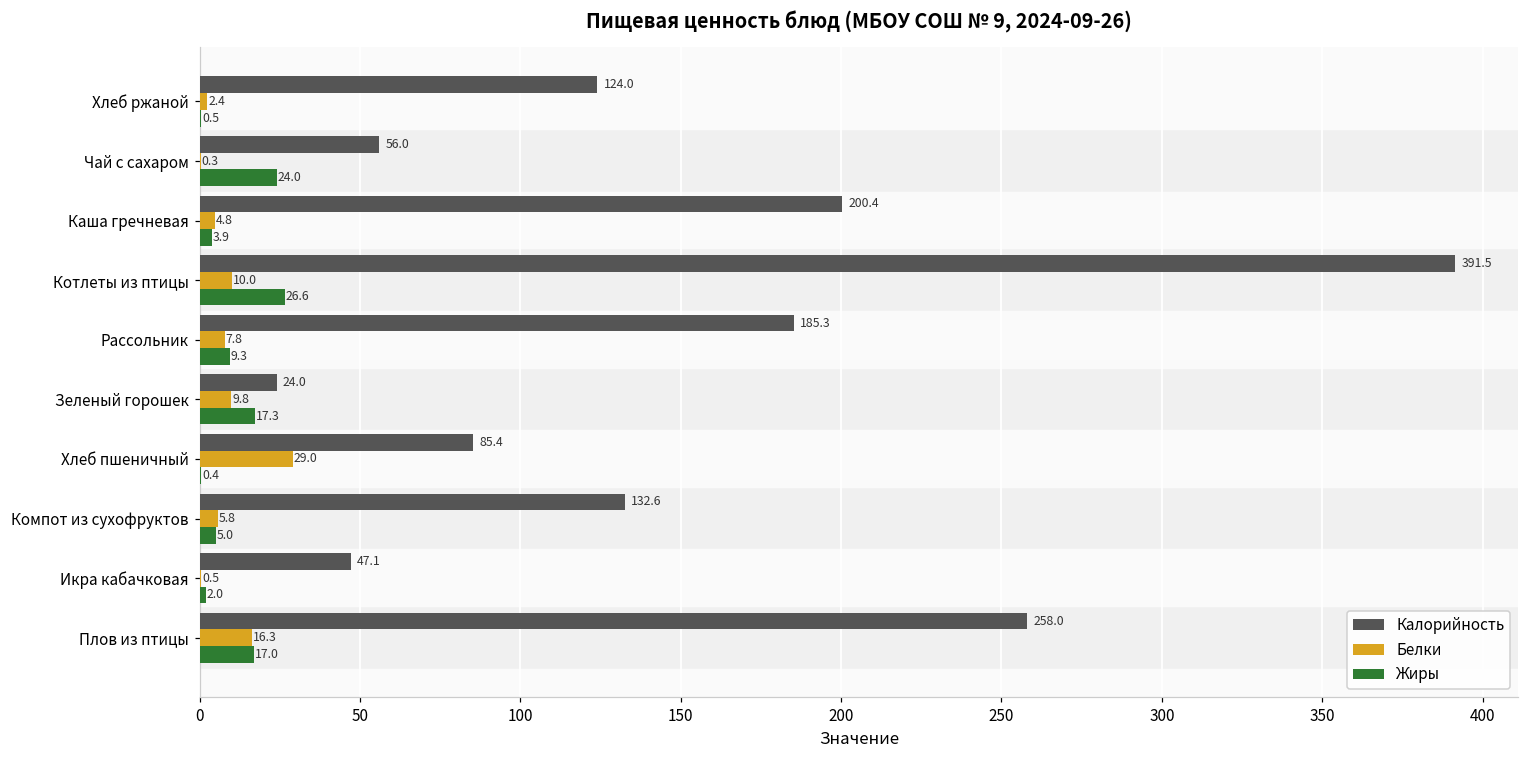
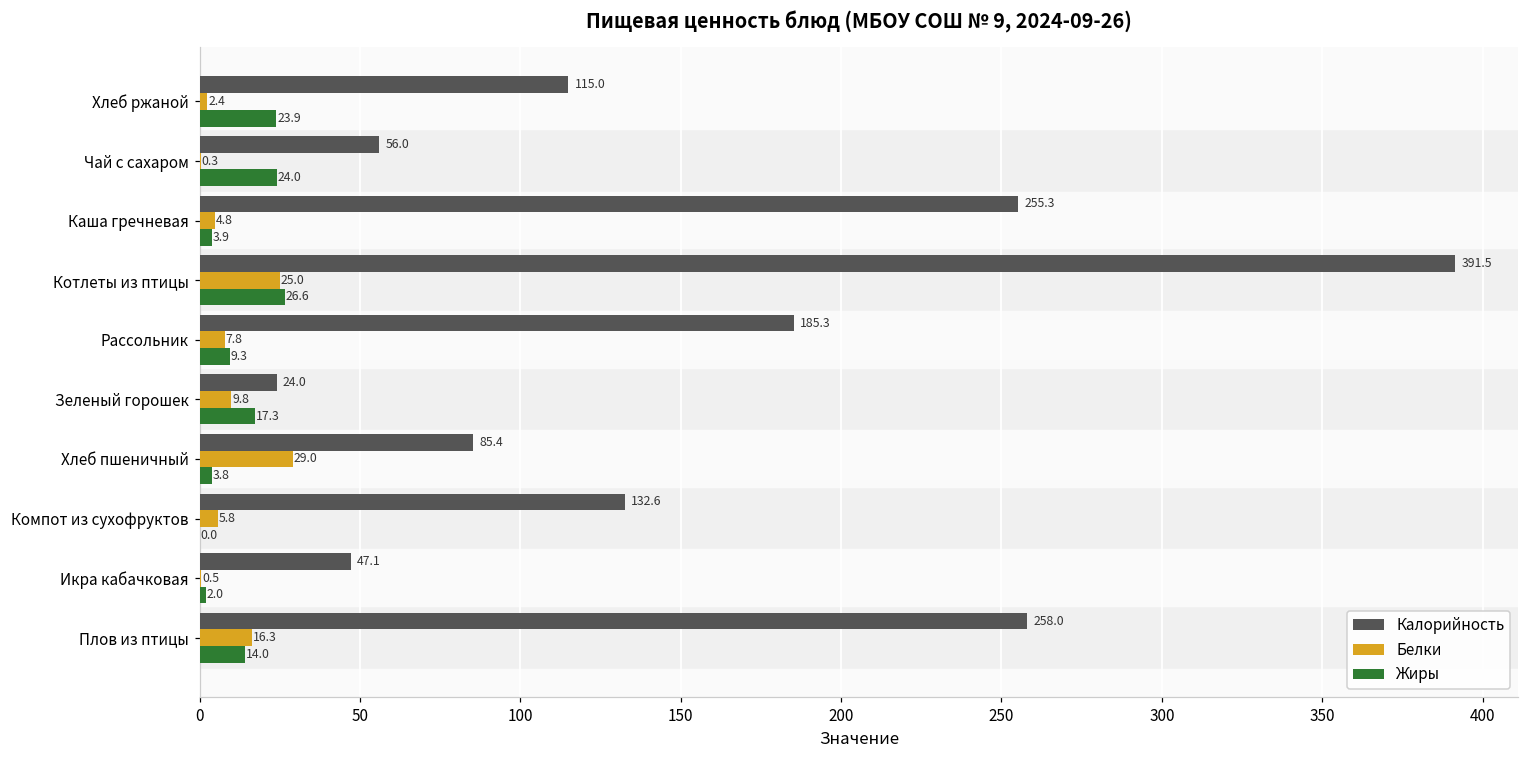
Калорийность, Хлеб ржаной: 124.0 -> 115.0
Жиры, Хлеб ржаной: 0.5 -> 23.9
Калорийность, Каша гречневая: 200.4 -> 255.3
Белки, Котлеты из птицы: 10.0 -> 25.0
Жиры, Хлеб пшеничный: 0.4 -> 3.8
Жиры, Компот из сухофруктов: 5.0 -> 0.0
Жиры, Плов из птицы: 17.0 -> 14.0
